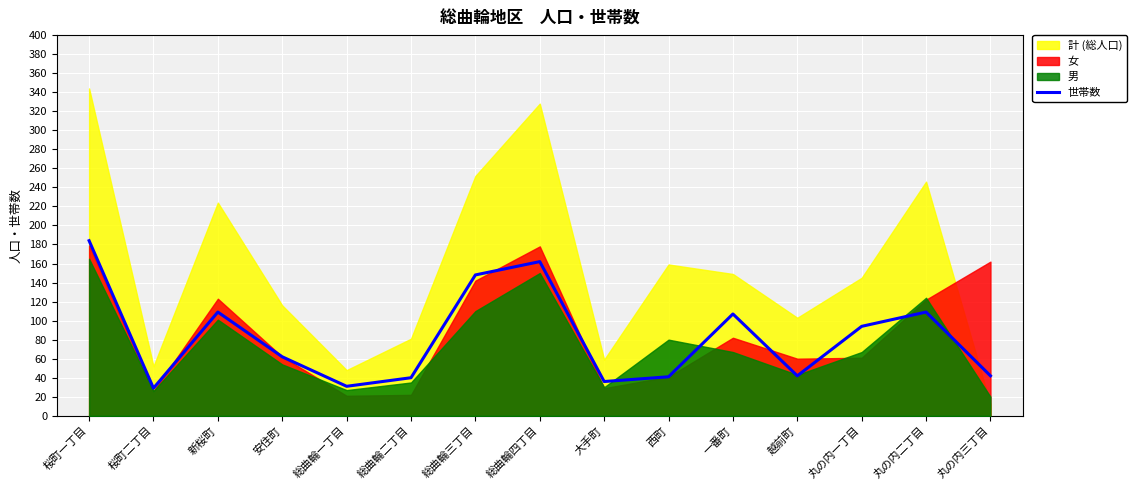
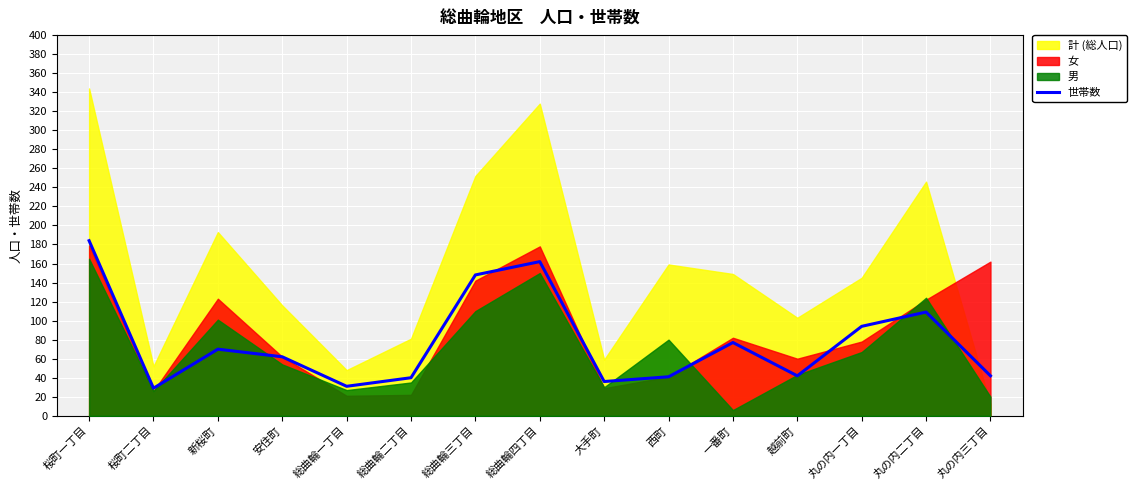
世帯数, 新桜町: 110 -> 70
計 (総人口), 新桜町: 220 -> 190
世帯数, 一番町: 110 -> 80
男, 一番町: 70 -> 10
女, 丸の内一丁目: 60 -> 80
